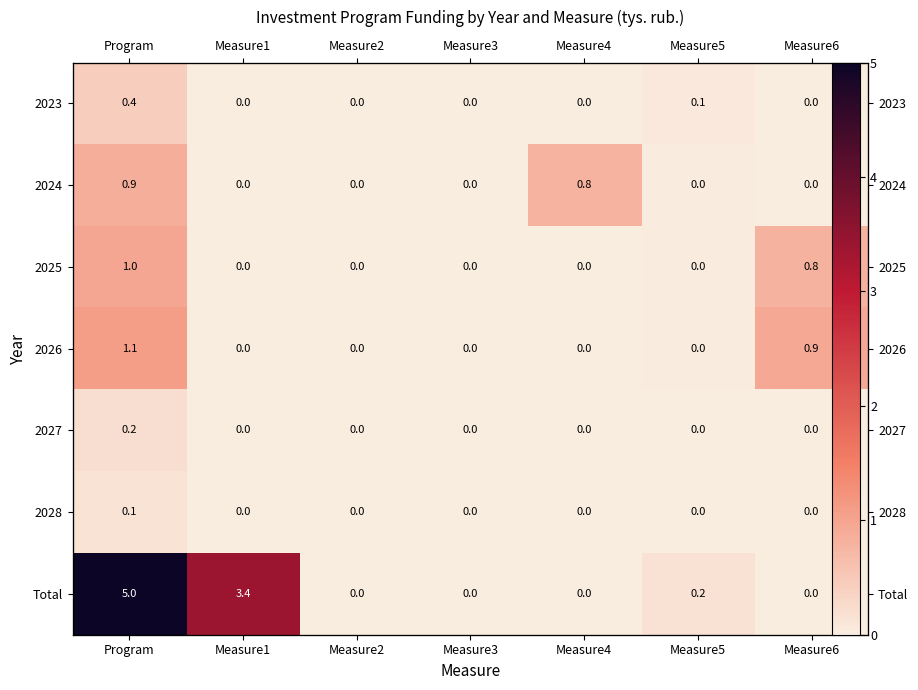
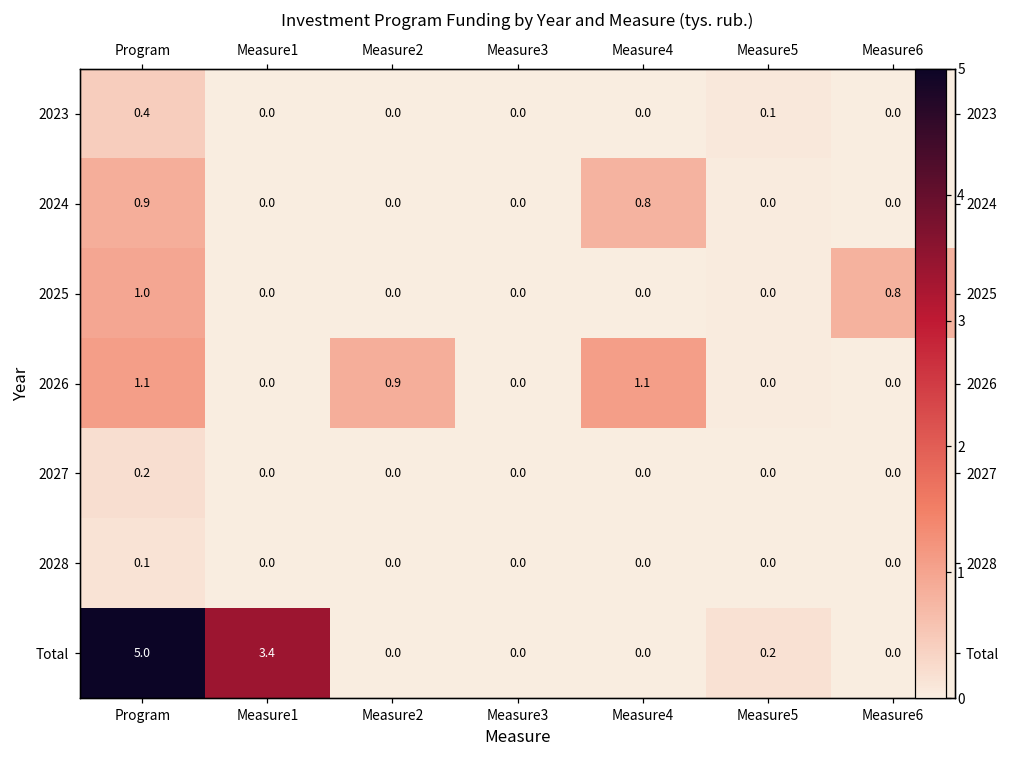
2026, Measure2: 0.0 -> 0.9
2026, Measure4: 0.0 -> 1.1
2026, Measure6: 0.9 -> 0.0
